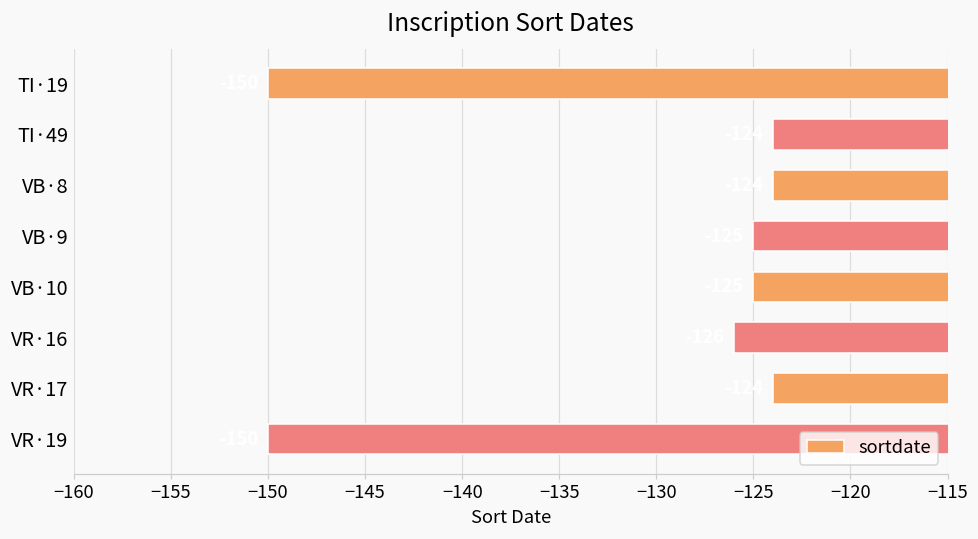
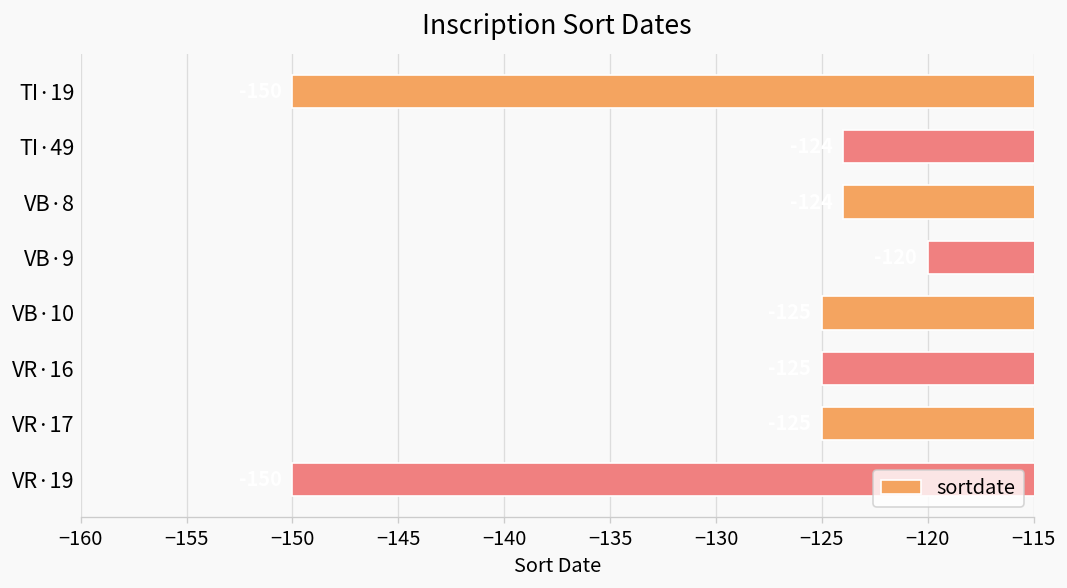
VB·9: -125 -> -120
VR·16: -126 -> -125
VR·17: -124 -> -125
